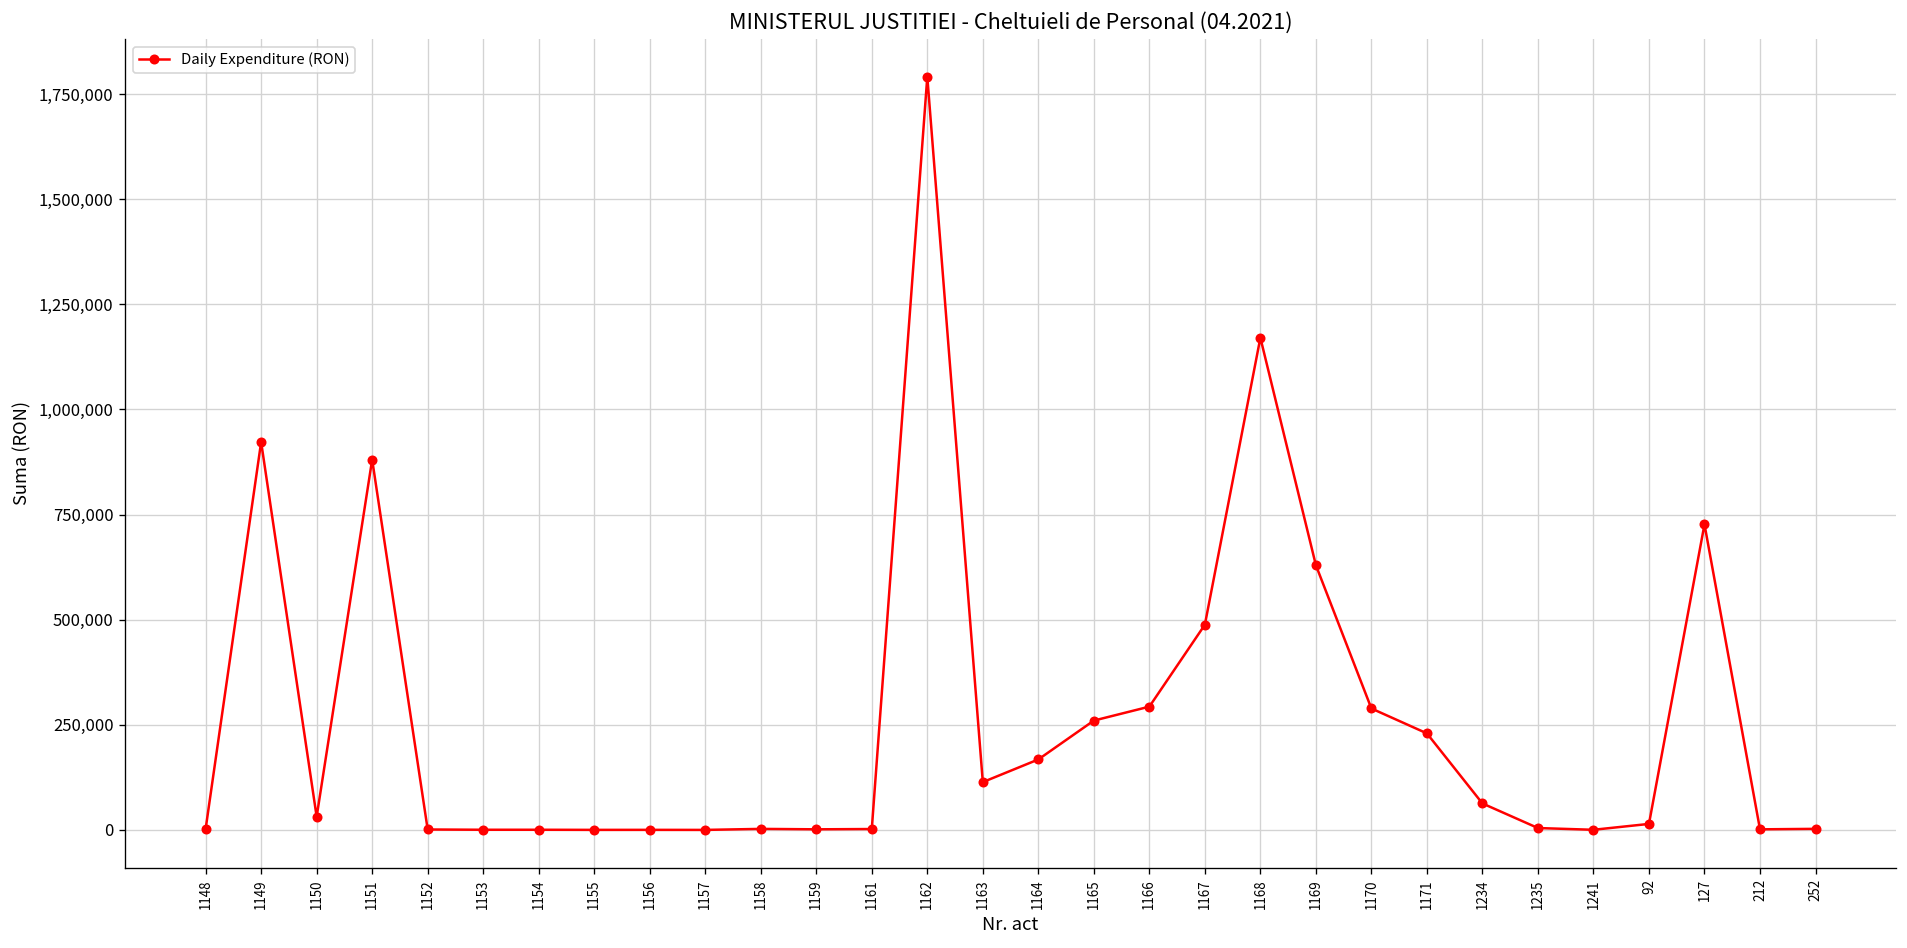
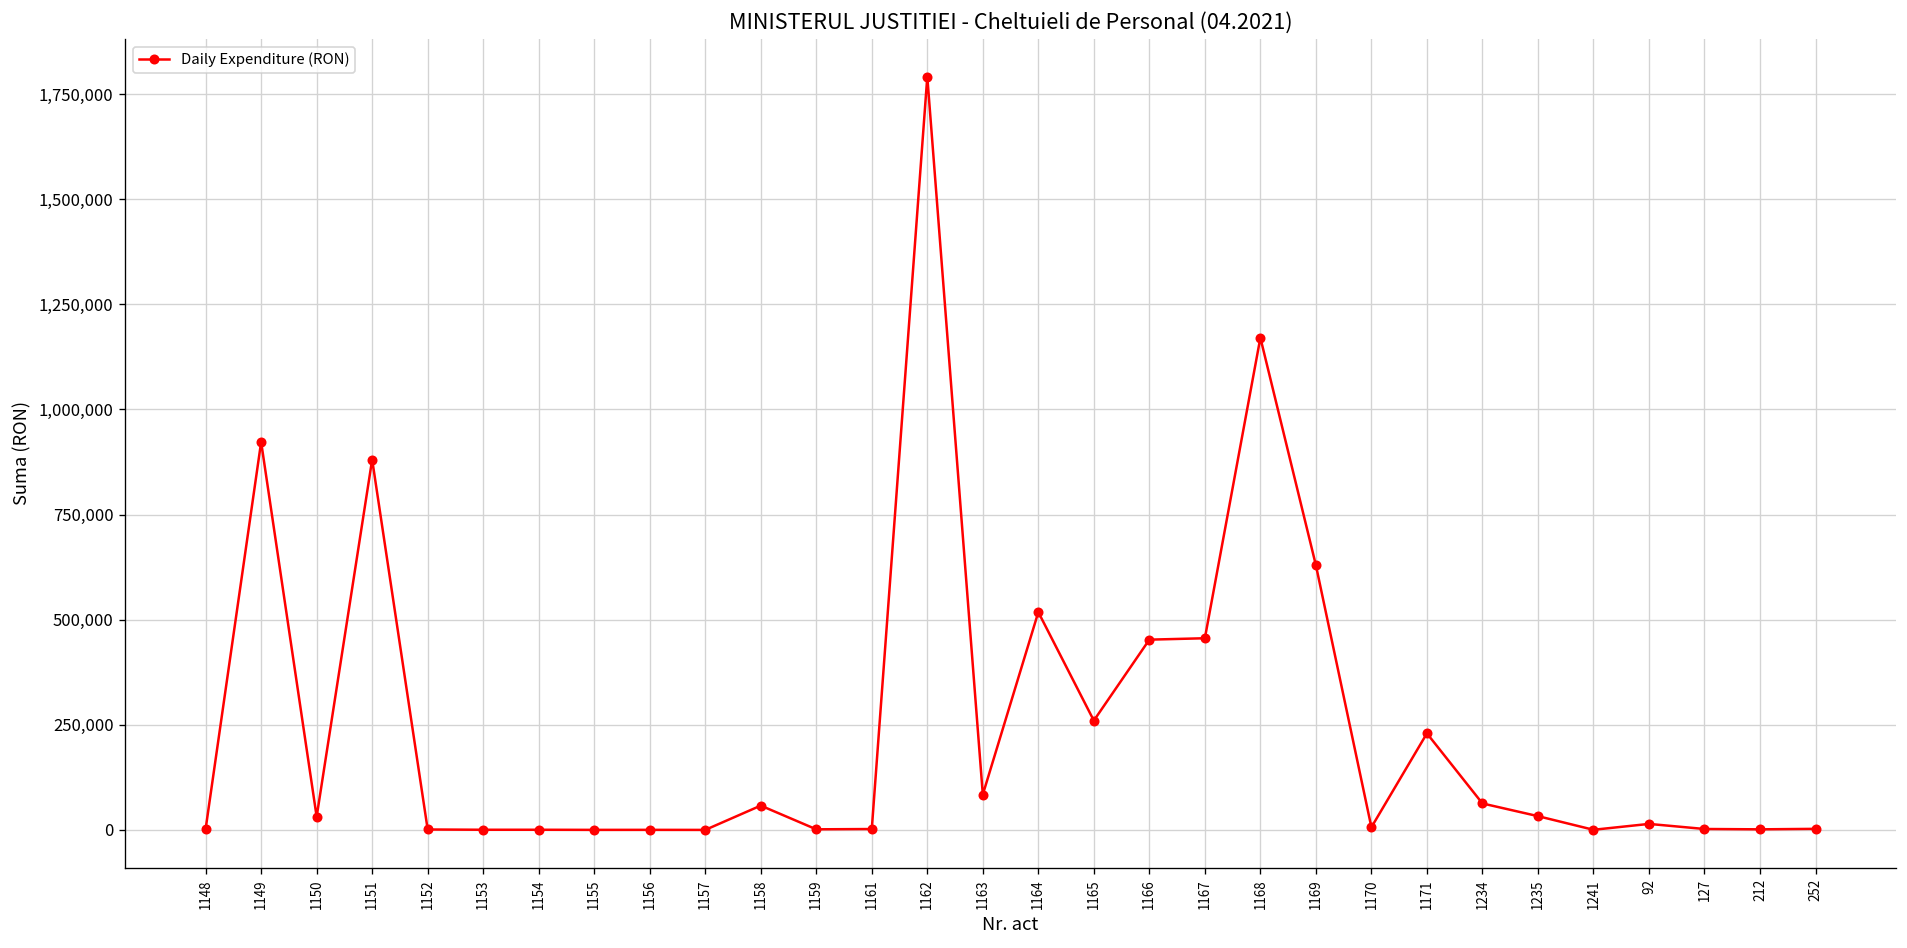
1158: 0 -> 60,000
1163: 110,000 -> 80,000
1164: 170,000 -> 520,000
1166: 290,000 -> 450,000
1167: 490,000 -> 460,000
1170: 290,000 -> 10,000
1235: 0 -> 30,000
127: 730,000 -> 0
